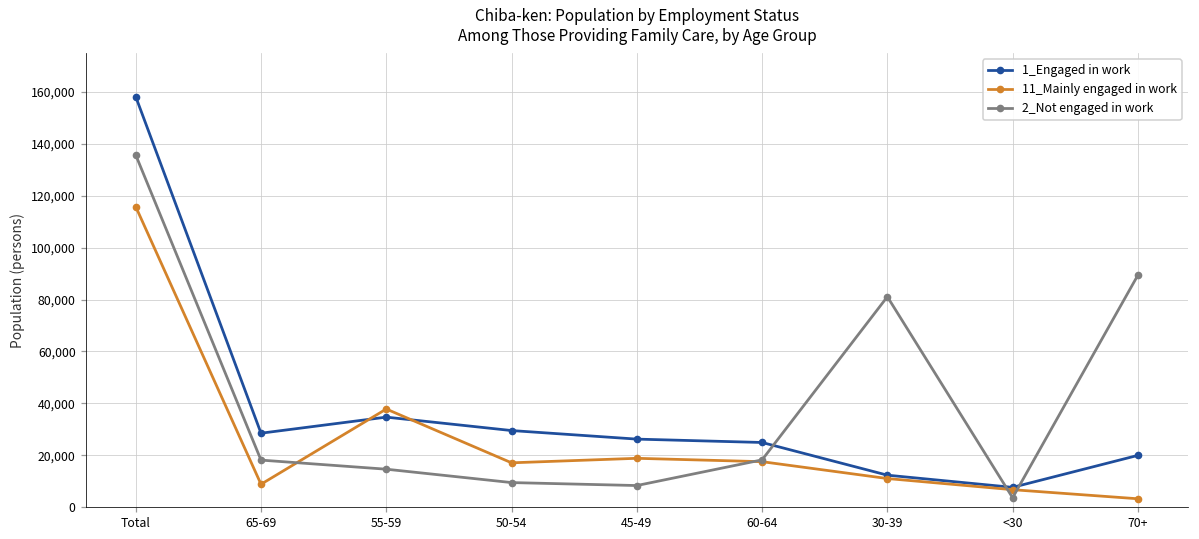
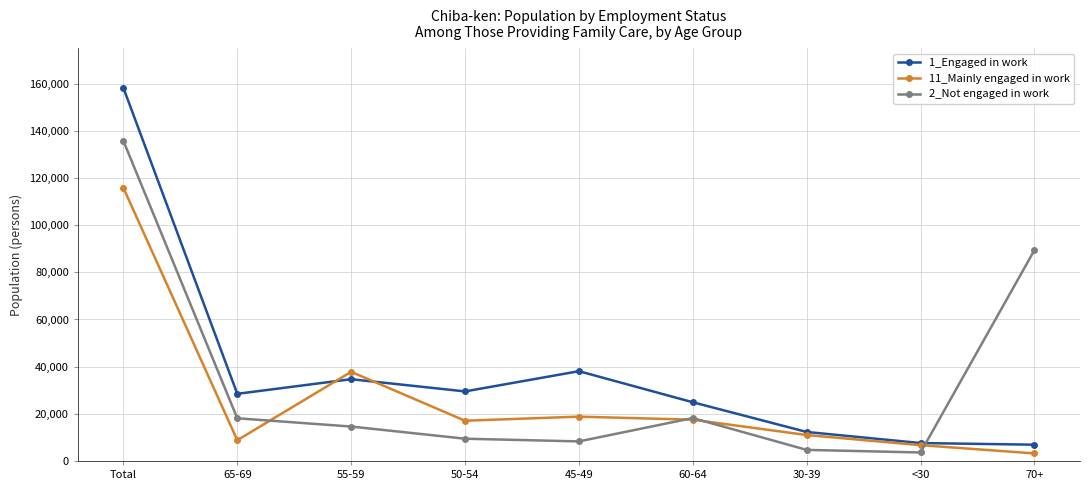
1_Engaged in work, 45-49: 26,000 -> 38,000
2_Not engaged in work, 30-39: 81,000 -> 5,000
1_Engaged in work, 70+: 20,000 -> 7,000
